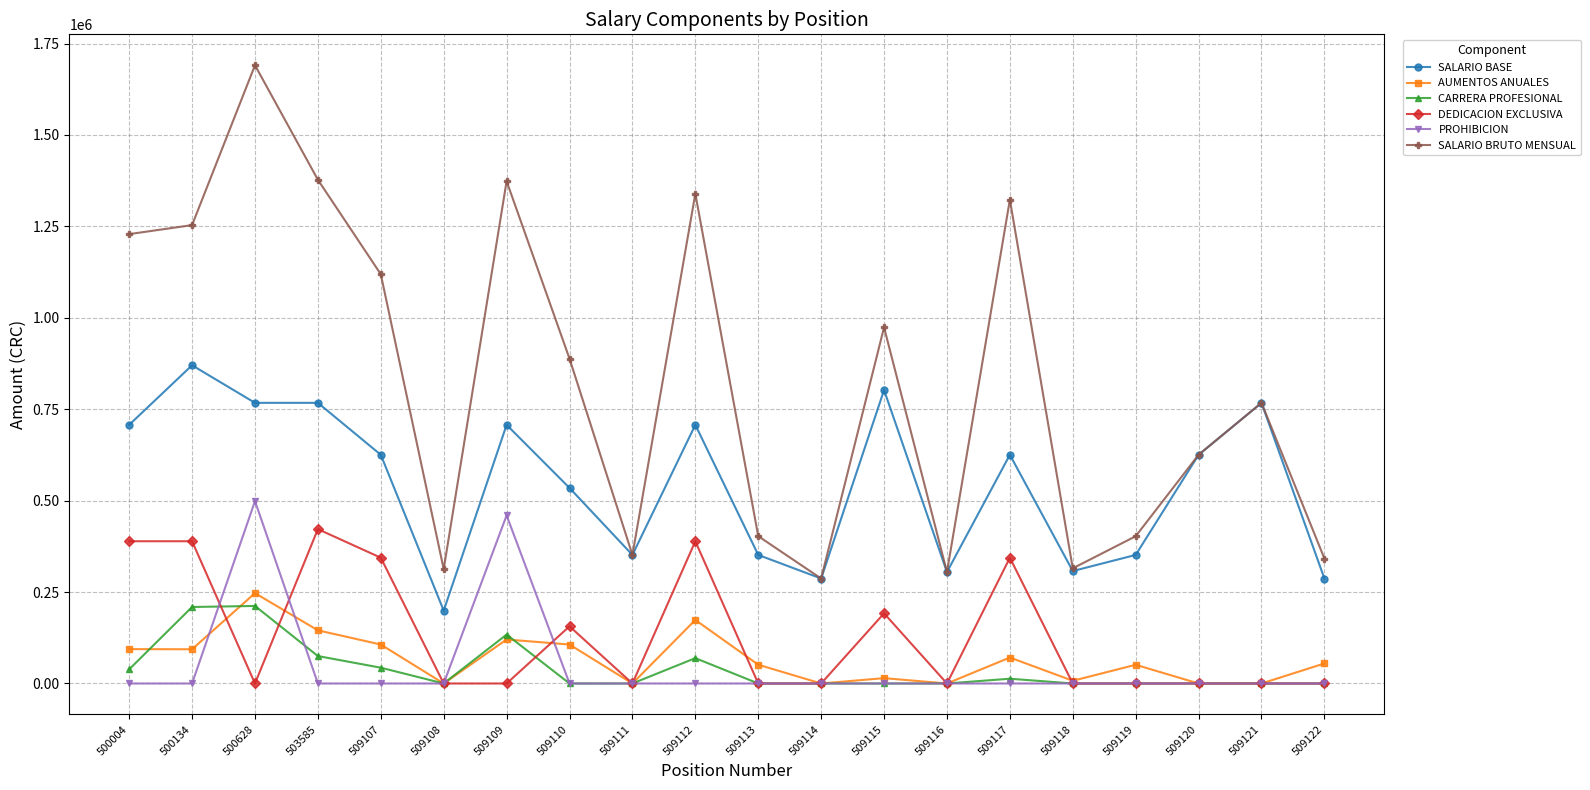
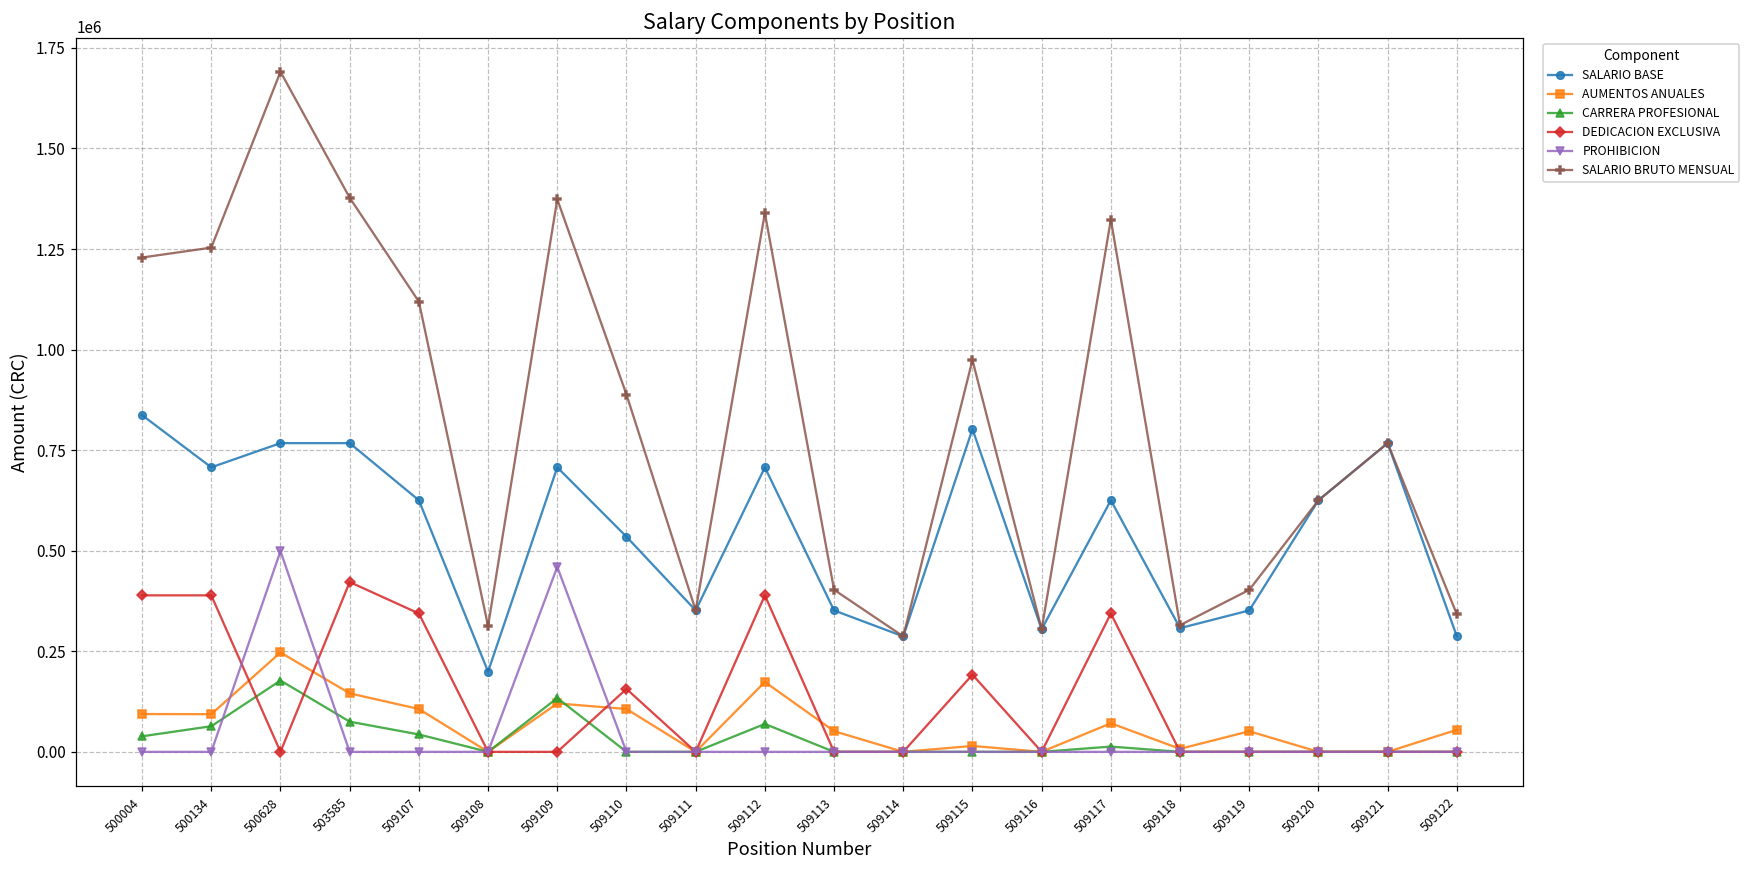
SALARIO BASE, 500004: 710000 -> 840000
SALARIO BASE, 500134: 870000 -> 710000
CARRERA PROFESIONAL, 500134: 210000 -> 60000
CARRERA PROFESIONAL, 500628: 210000 -> 180000
